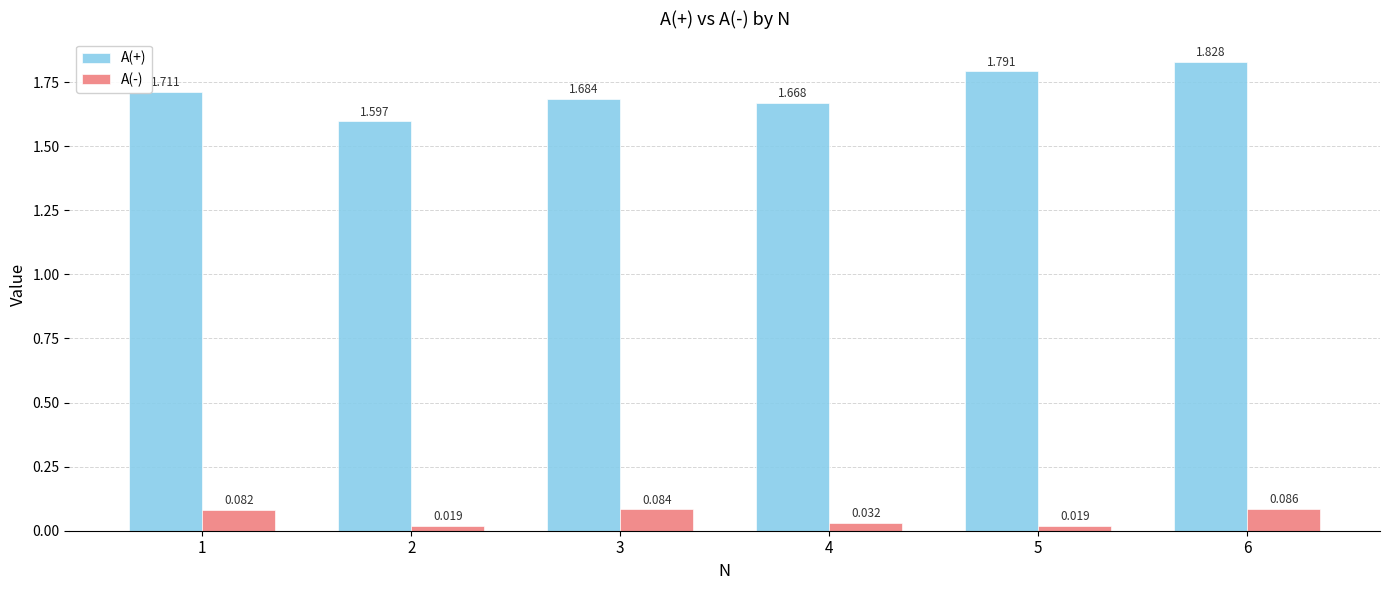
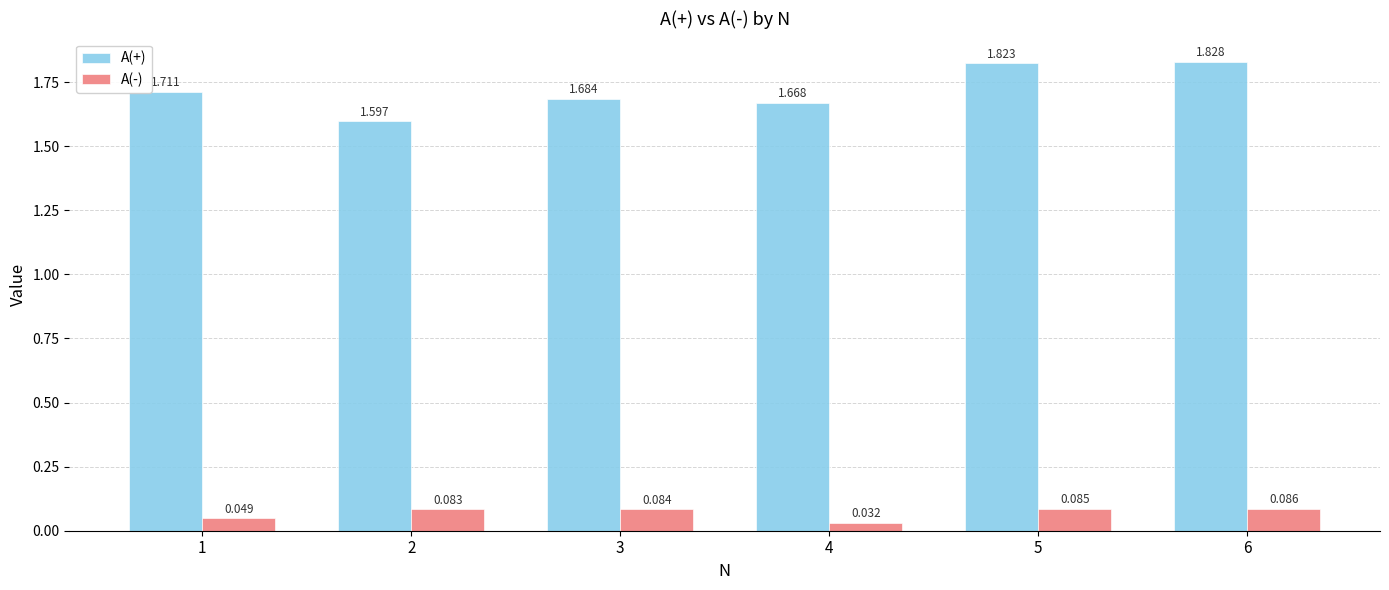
A(-), 1: 0.082 -> 0.049
A(-), 2: 0.019 -> 0.083
A(+), 5: 1.791 -> 1.823
A(-), 5: 0.019 -> 0.085
